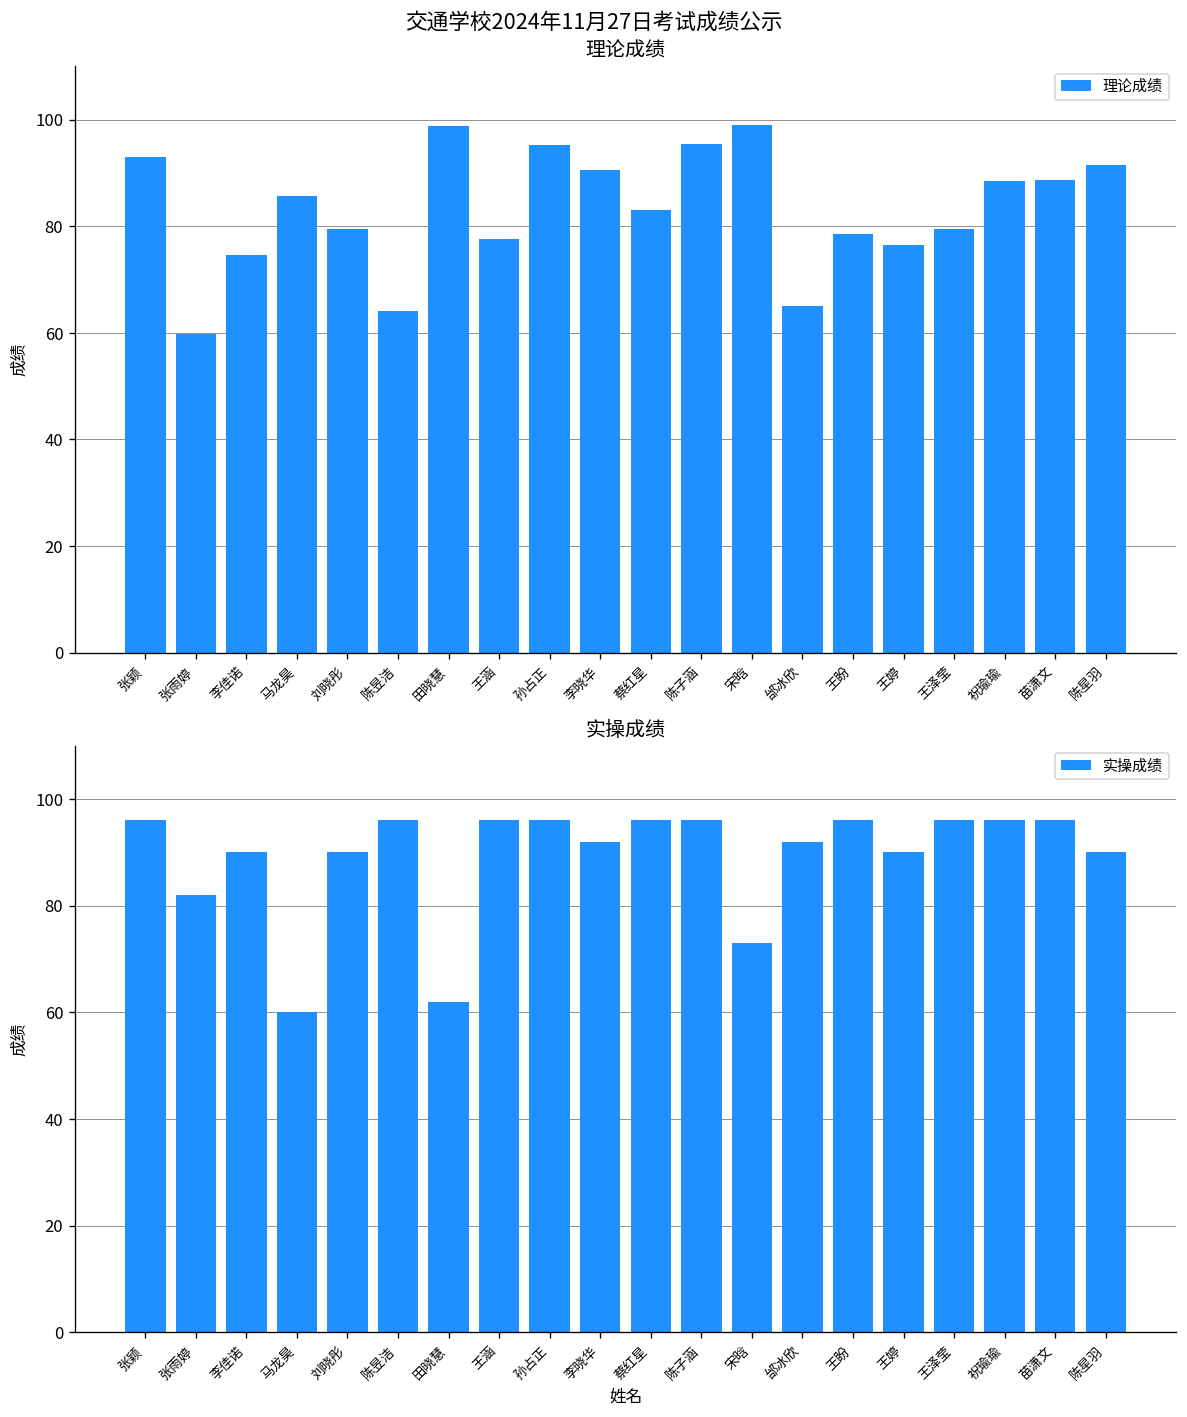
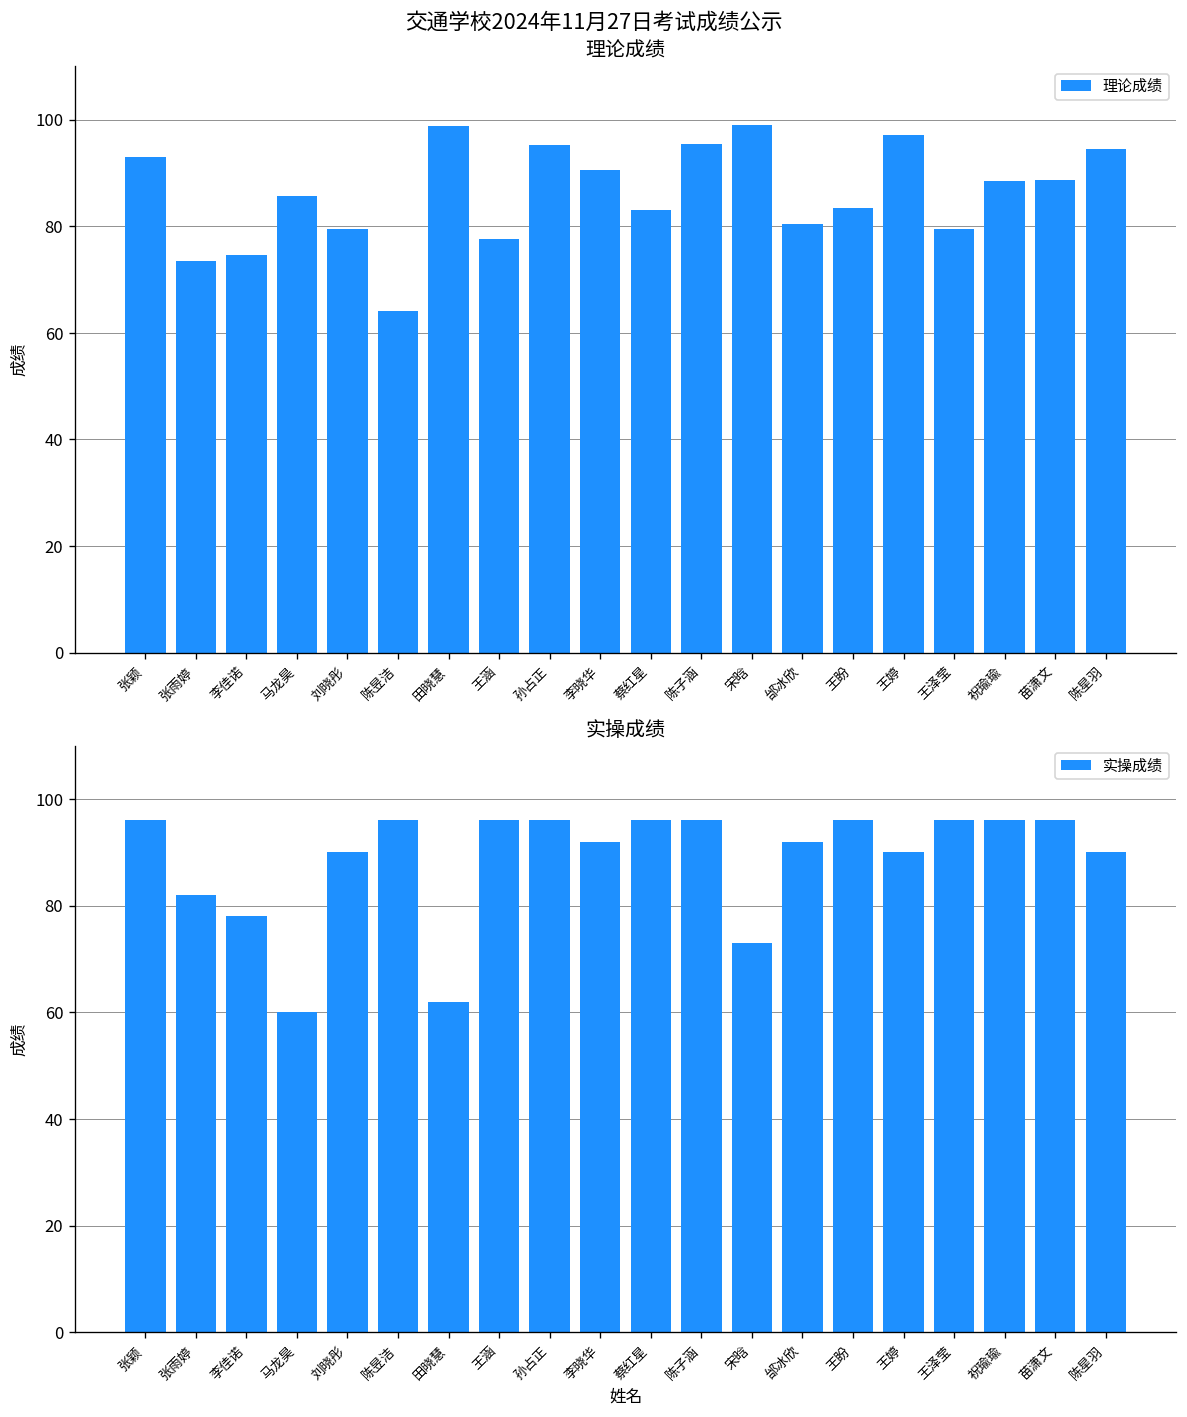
理论成绩, 张雨婷: 60 -> 74
理论成绩, 邰冰欣: 65 -> 81
理论成绩, 王盼: 79 -> 84
理论成绩, 王婷: 77 -> 97
理论成绩, 陈星羽: 91 -> 95
实操成绩, 李佳诺: 90 -> 78
